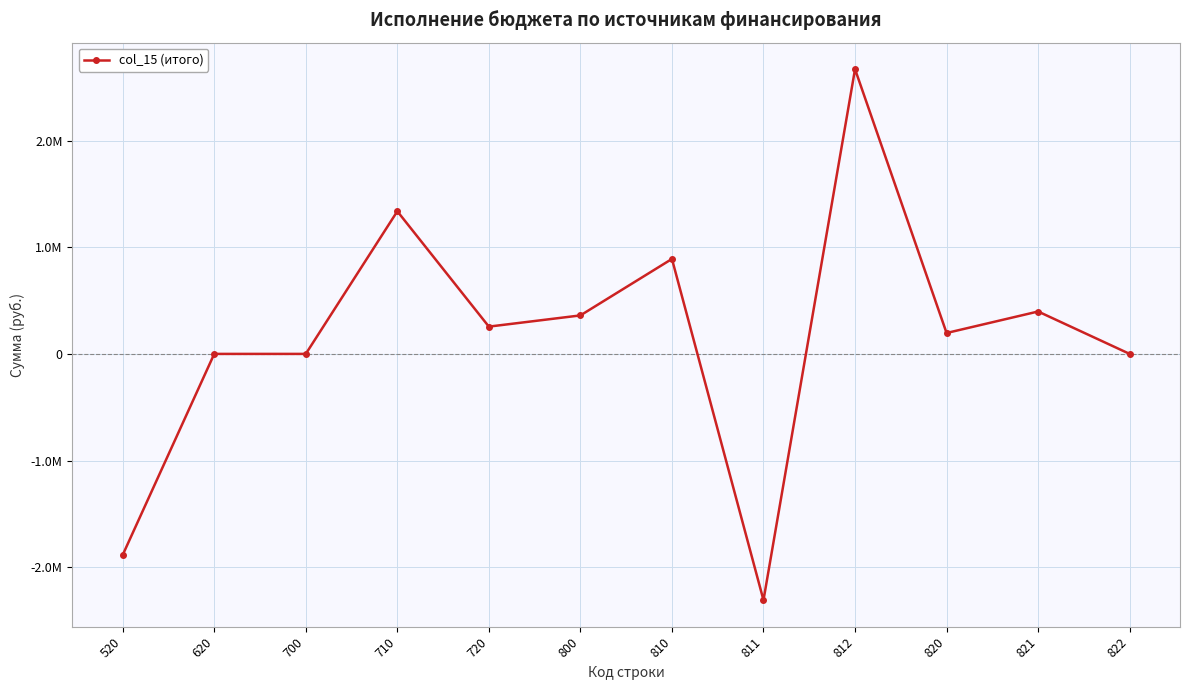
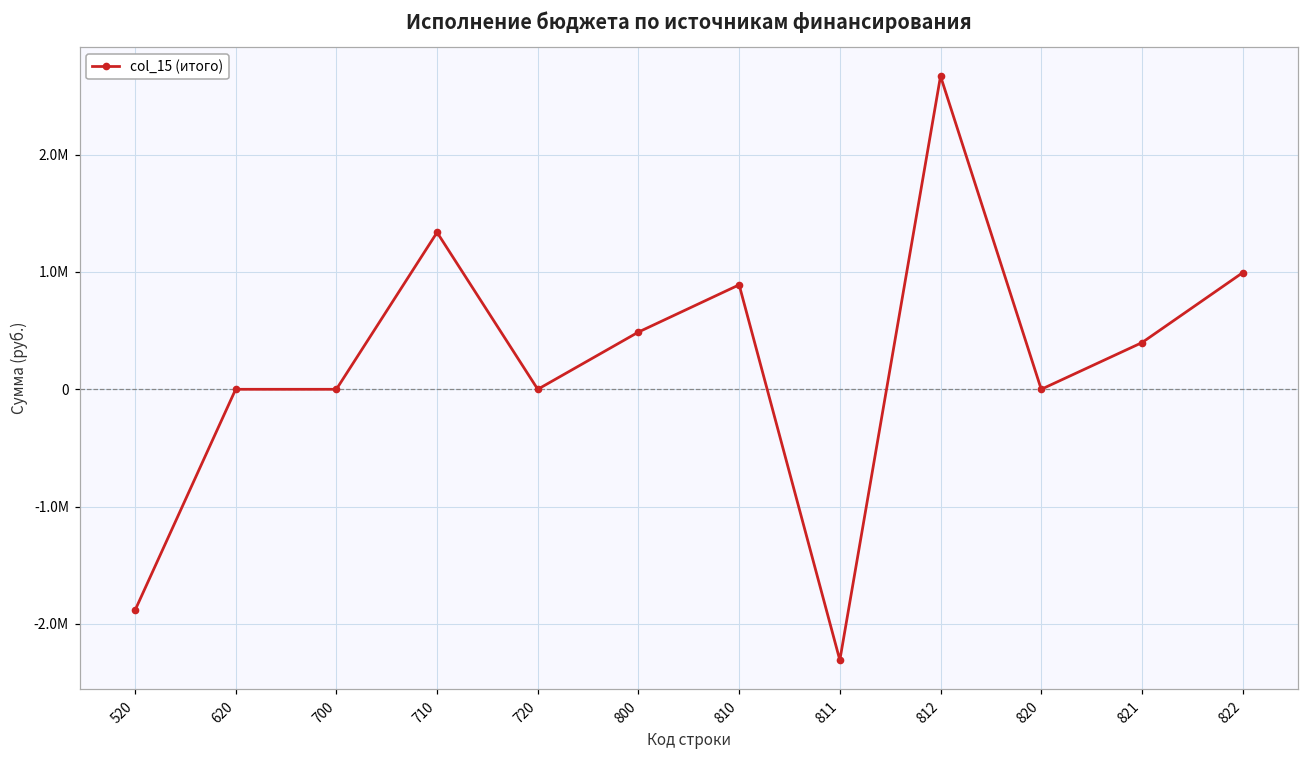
720: 260000 -> 0
800: 360000 -> 490000
820: 200000 -> 0
822: 0 -> 990000
